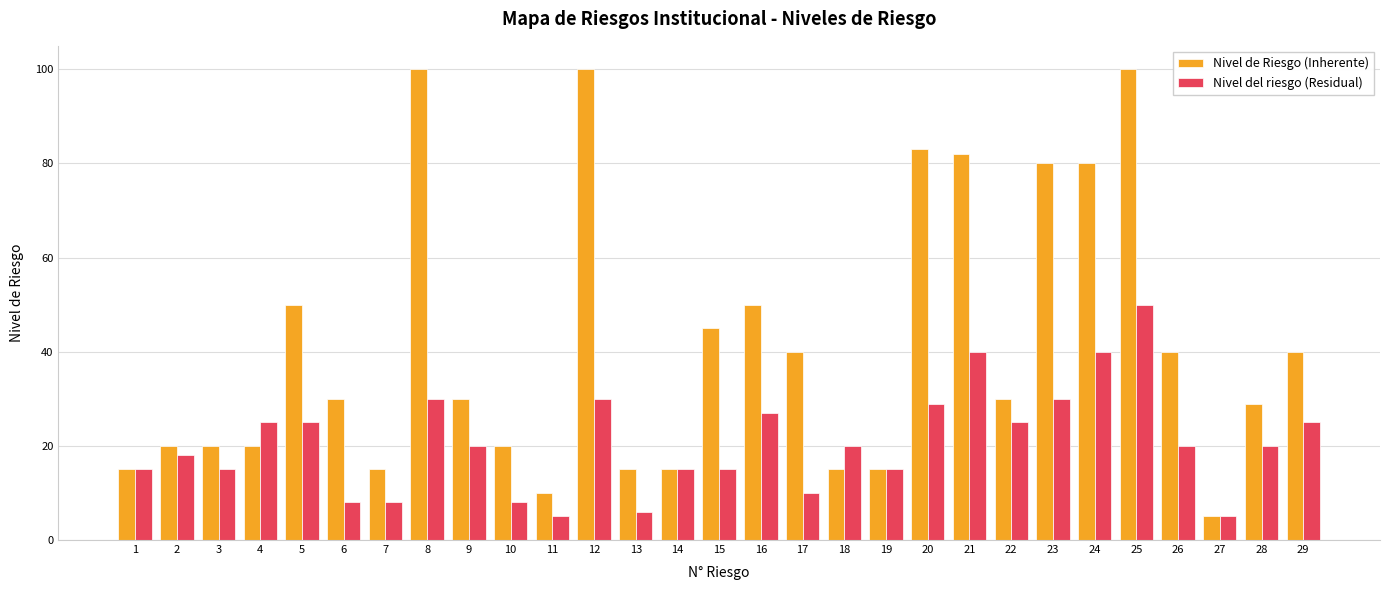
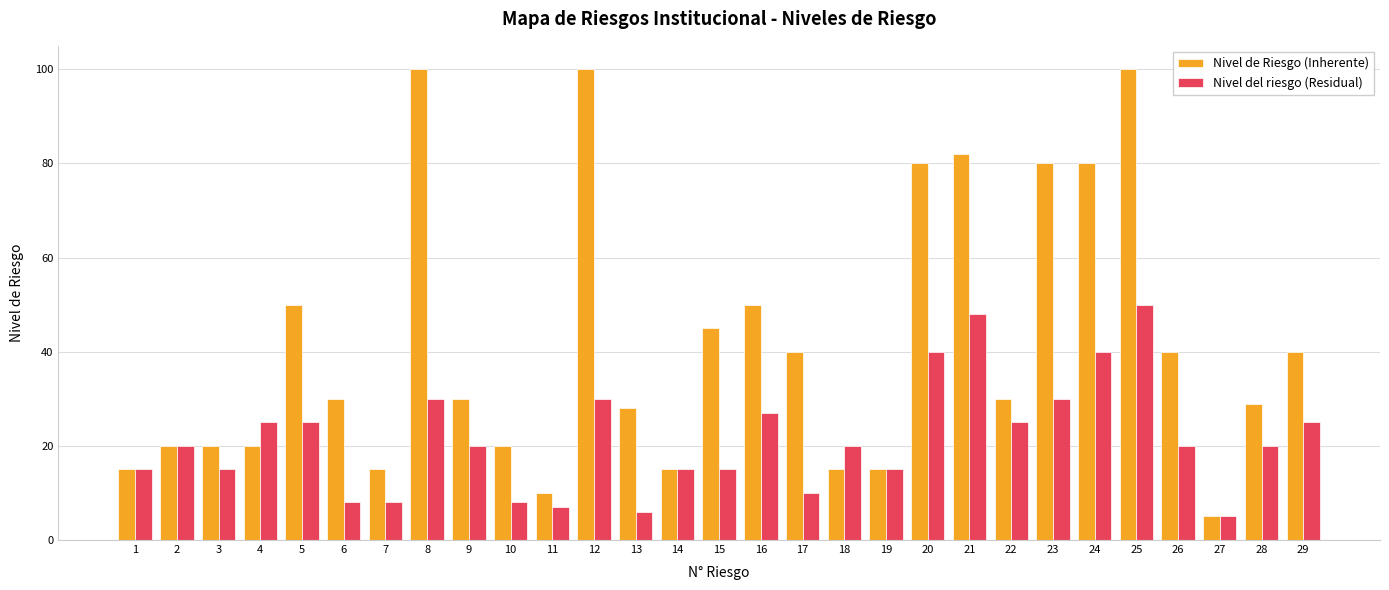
Nivel del riesgo (Residual), 2: 18 -> 20
Nivel del riesgo (Residual), 11: 5 -> 7
Nivel de Riesgo (Inherente), 13: 15 -> 28
Nivel de Riesgo (Inherente), 20: 83 -> 80
Nivel del riesgo (Residual), 20: 29 -> 40
Nivel del riesgo (Residual), 21: 40 -> 48
